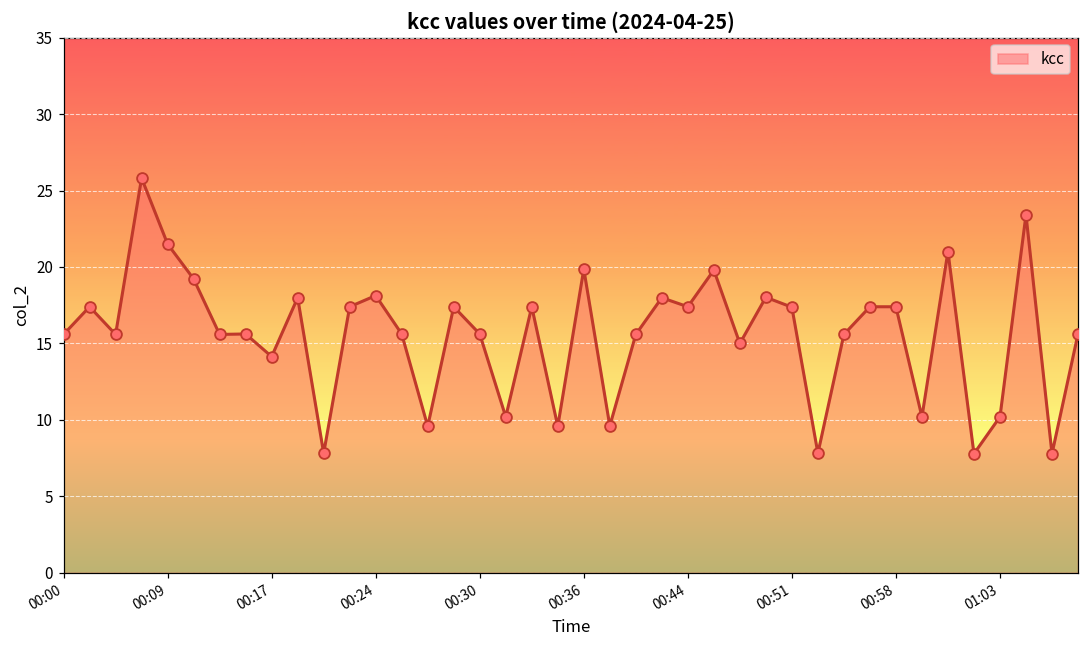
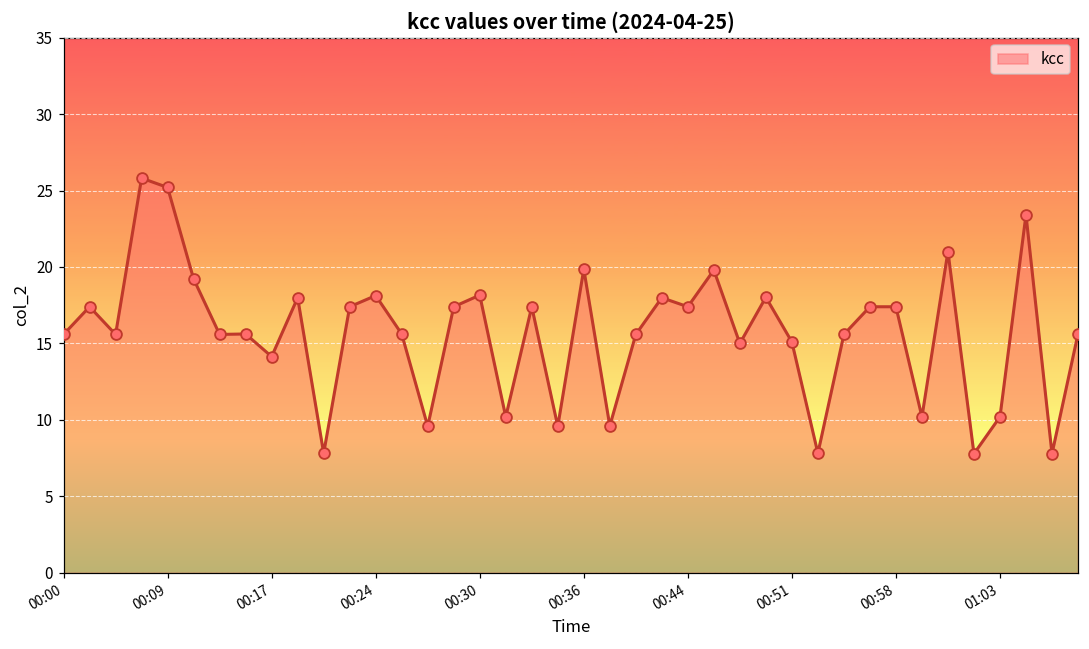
00:09: 21.5 -> 25.2
00:30: 15.6 -> 18.2
00:51: 17.4 -> 15.1
